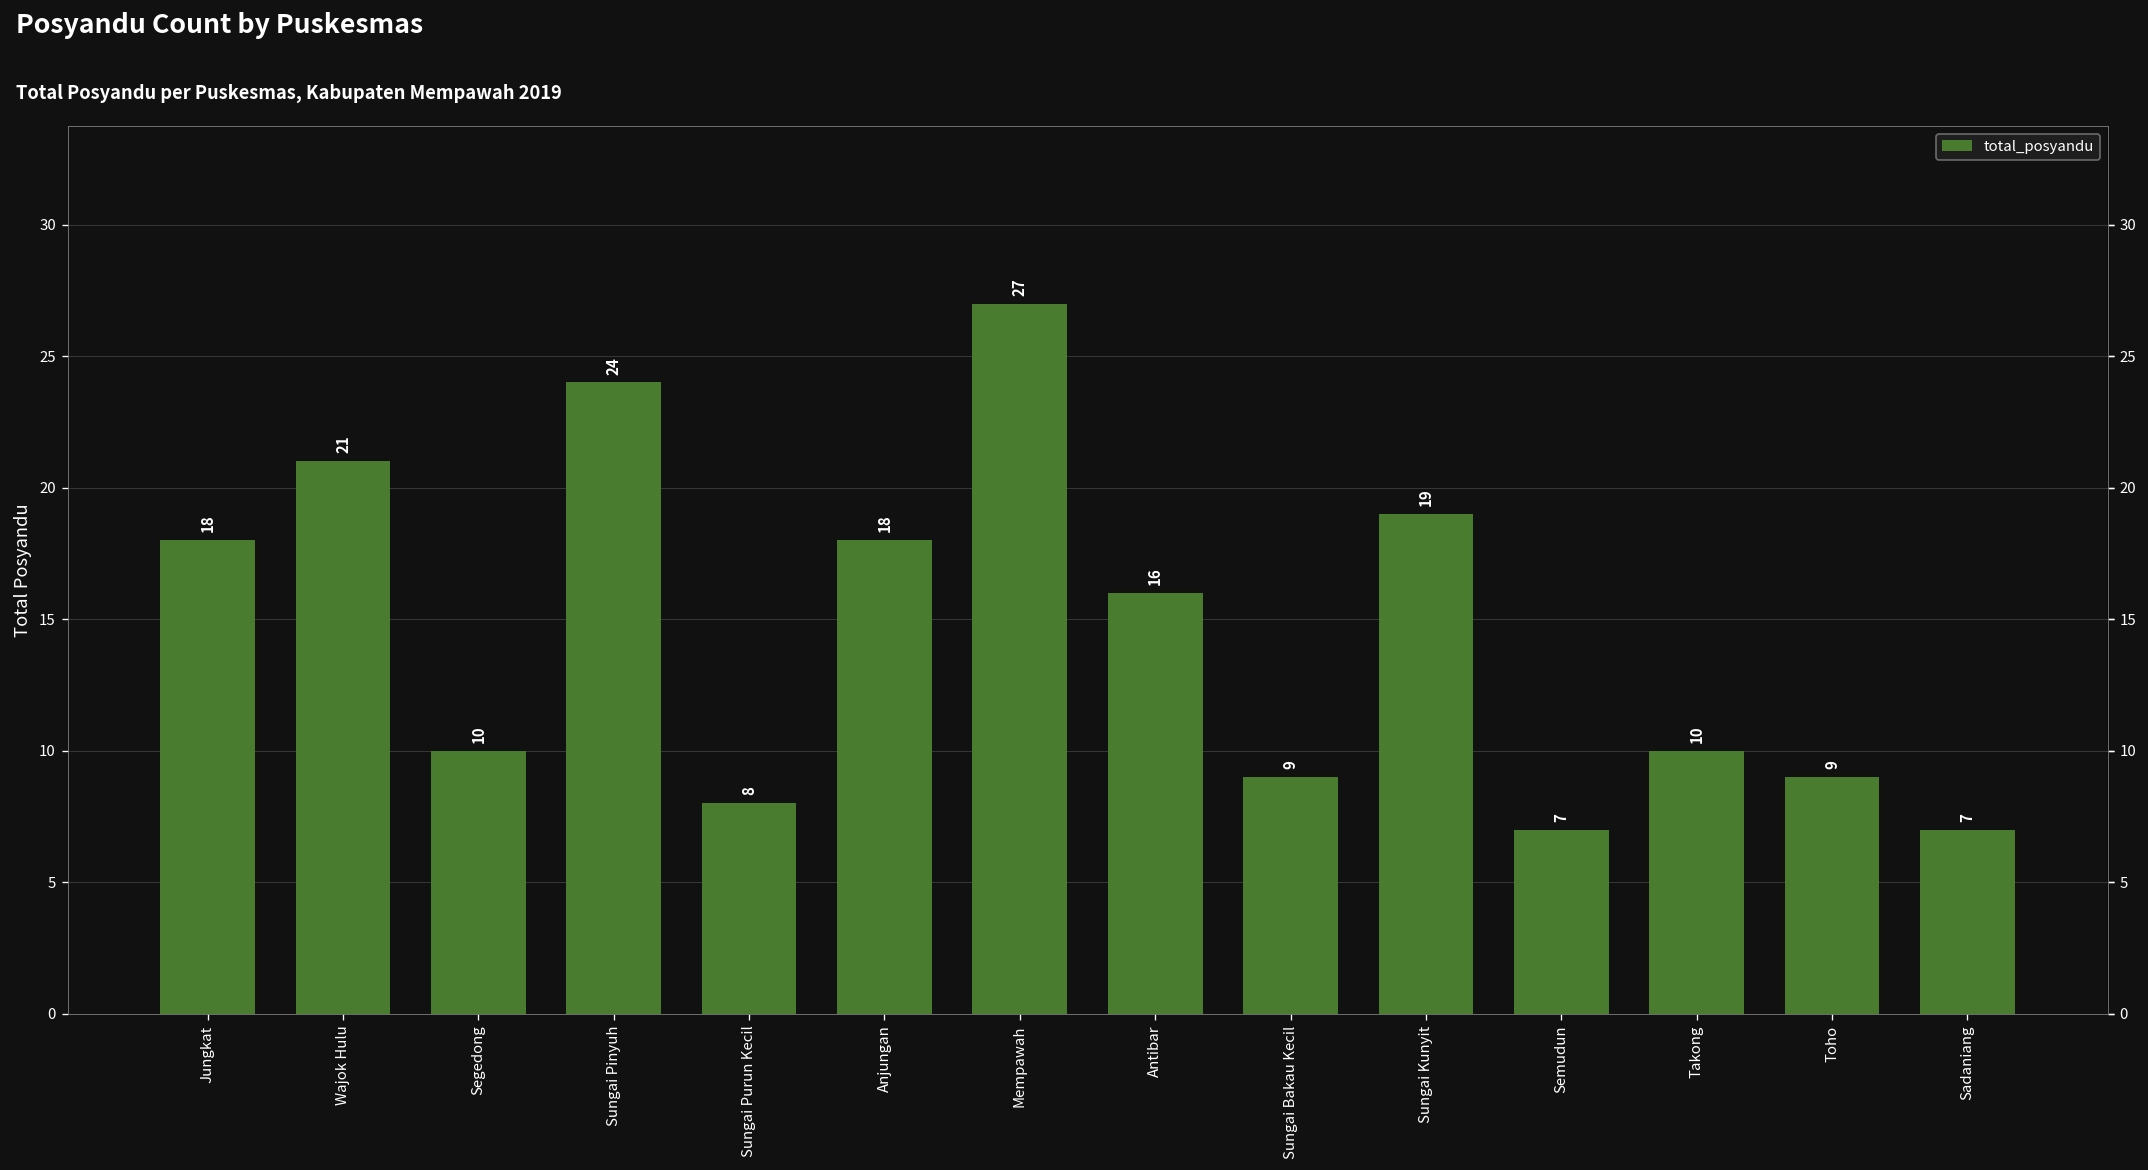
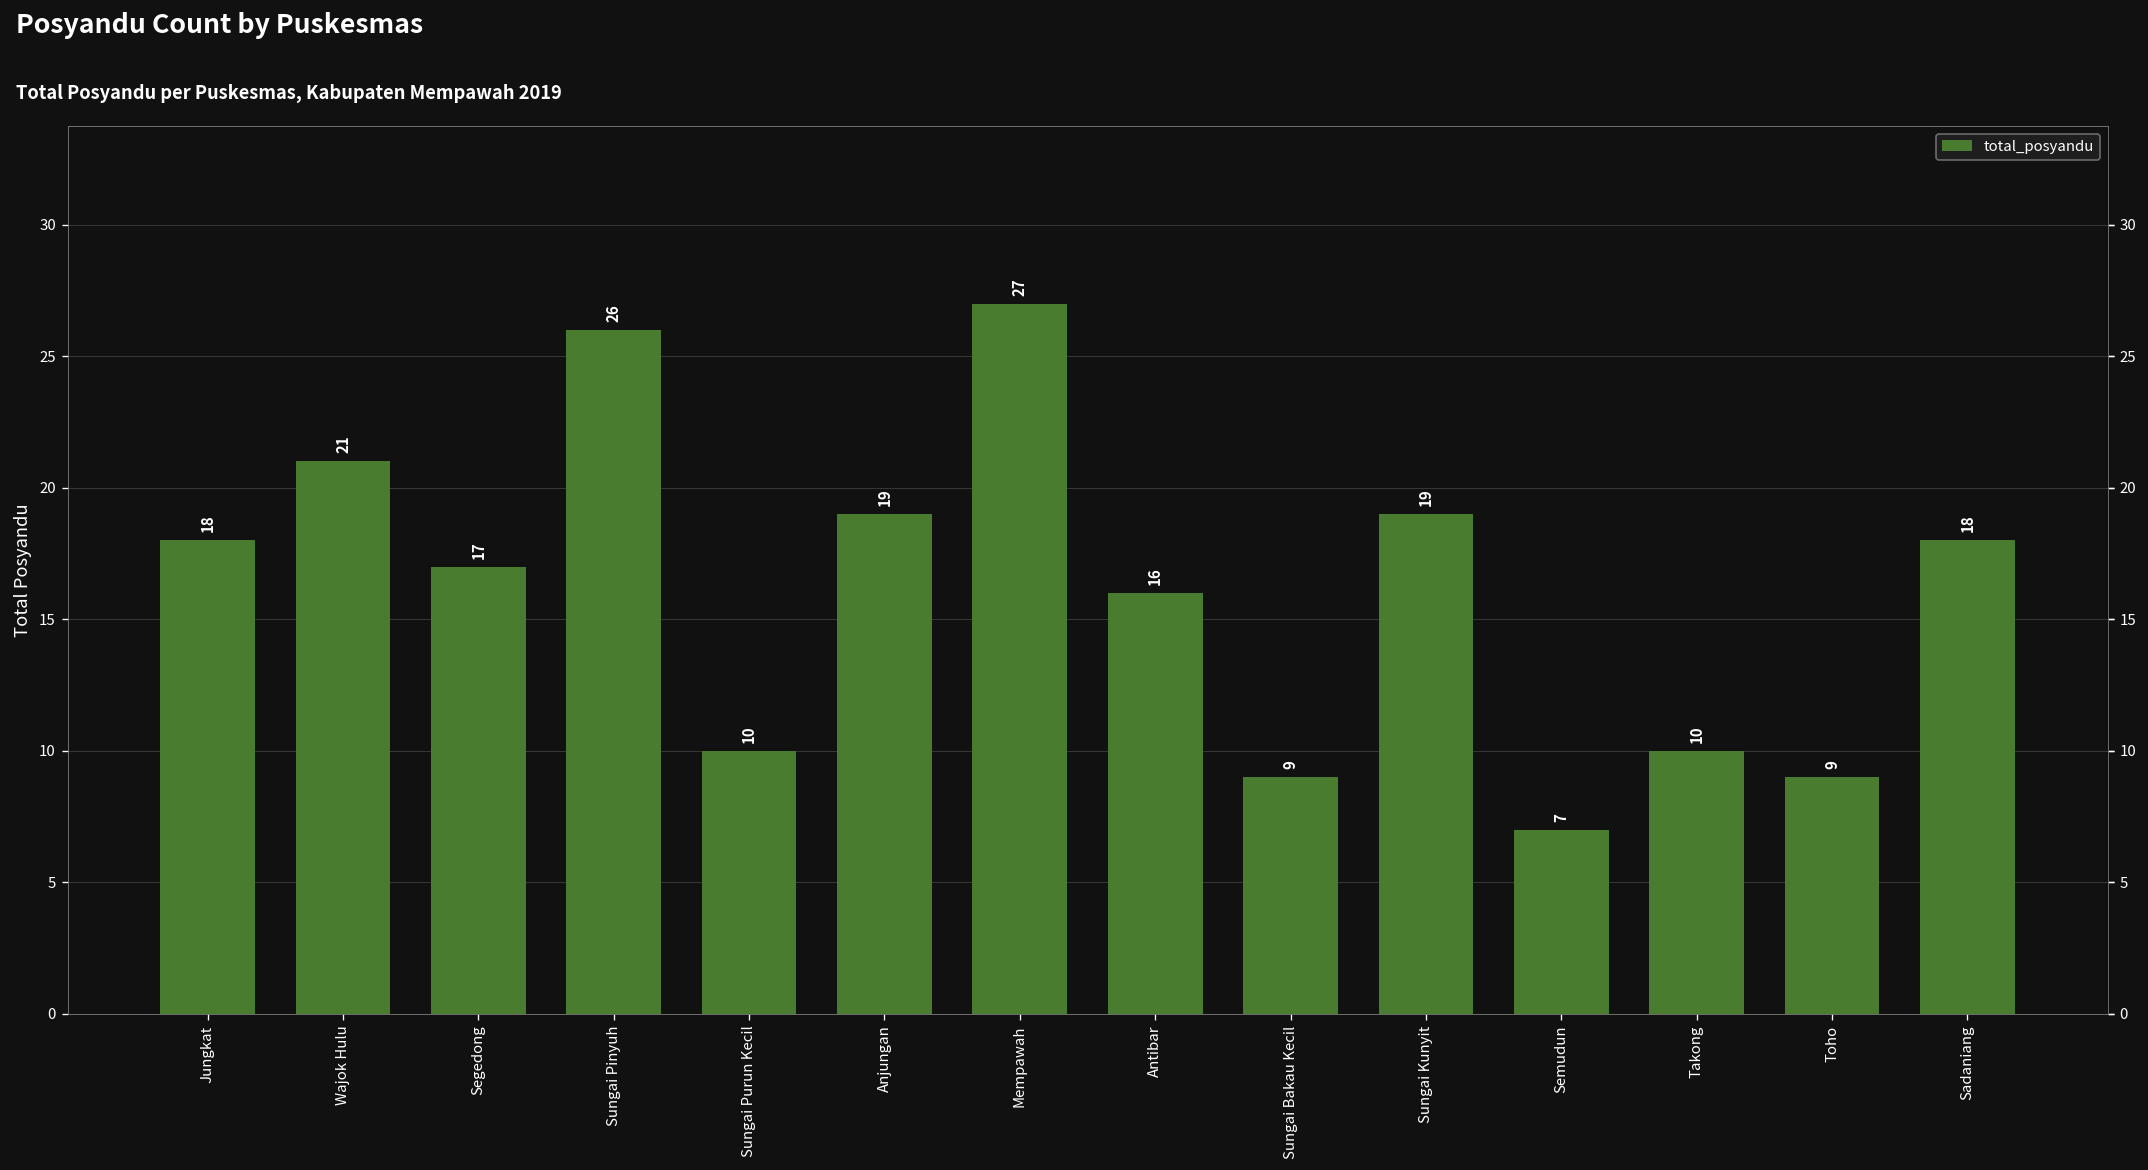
Segedong: 10 -> 17
Sungai Pinyuh: 24 -> 26
Sungai Purun Kecil: 8 -> 10
Anjungan: 18 -> 19
Sadaniang: 7 -> 18
